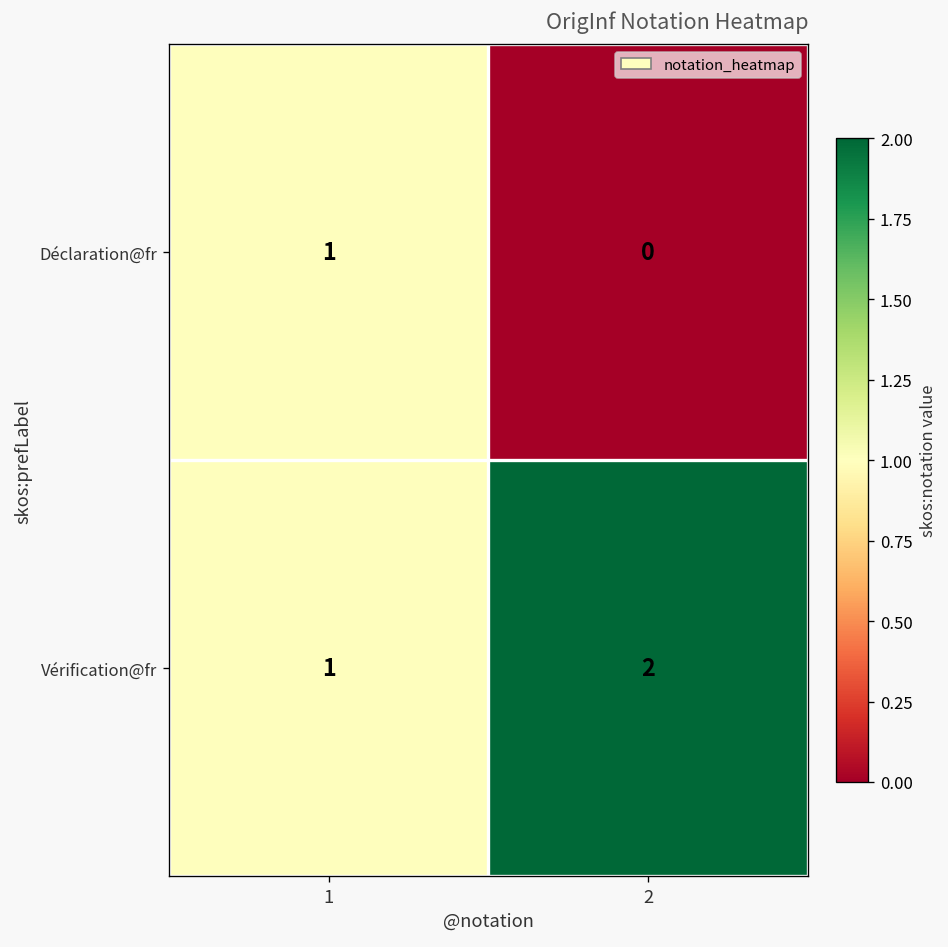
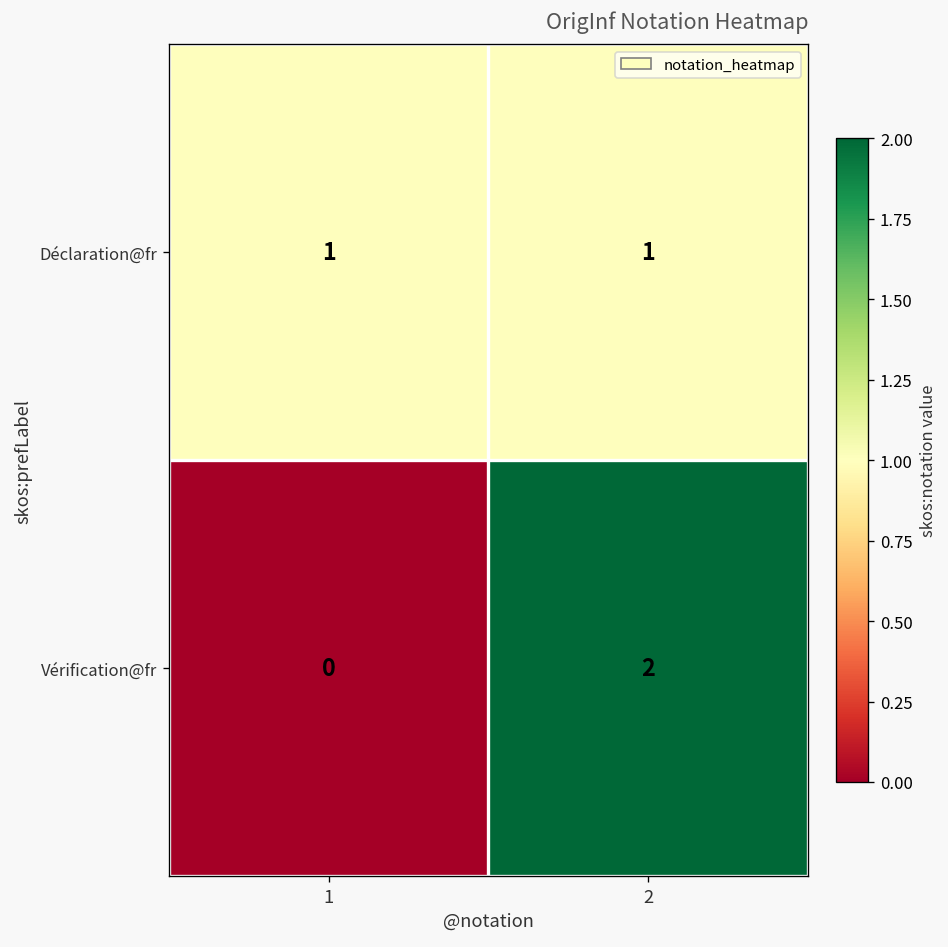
Déclaration@fr, 2: 0 -> 1
Vérification@fr, 1: 1 -> 0
